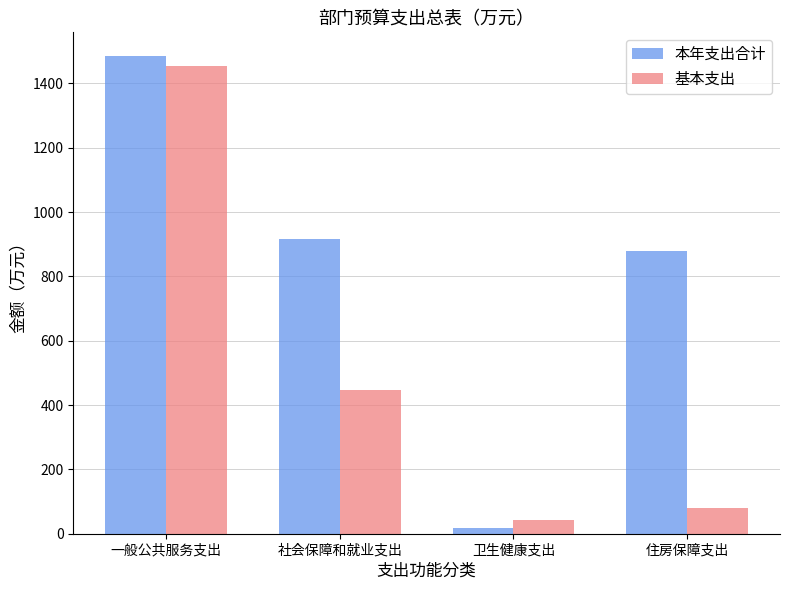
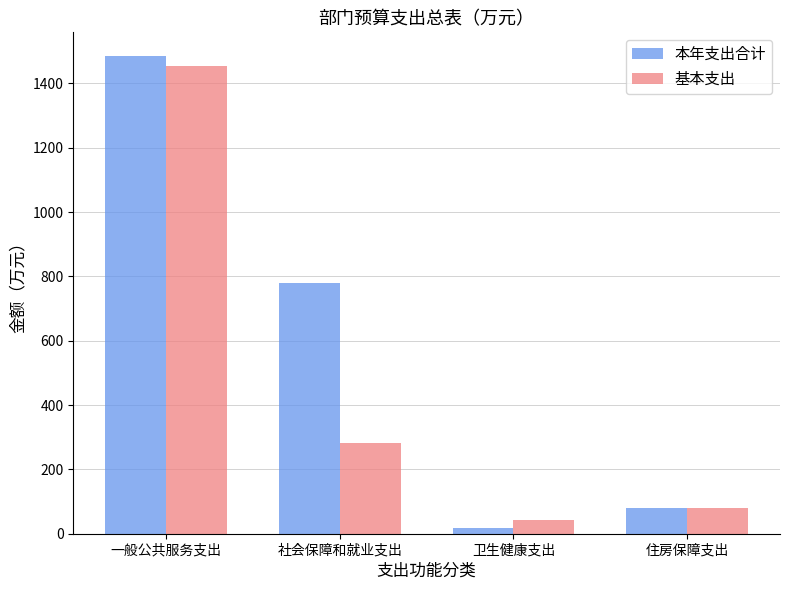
本年支出合计, 社会保障和就业支出: 920 -> 780
基本支出, 社会保障和就业支出: 450 -> 280
本年支出合计, 住房保障支出: 880 -> 80
